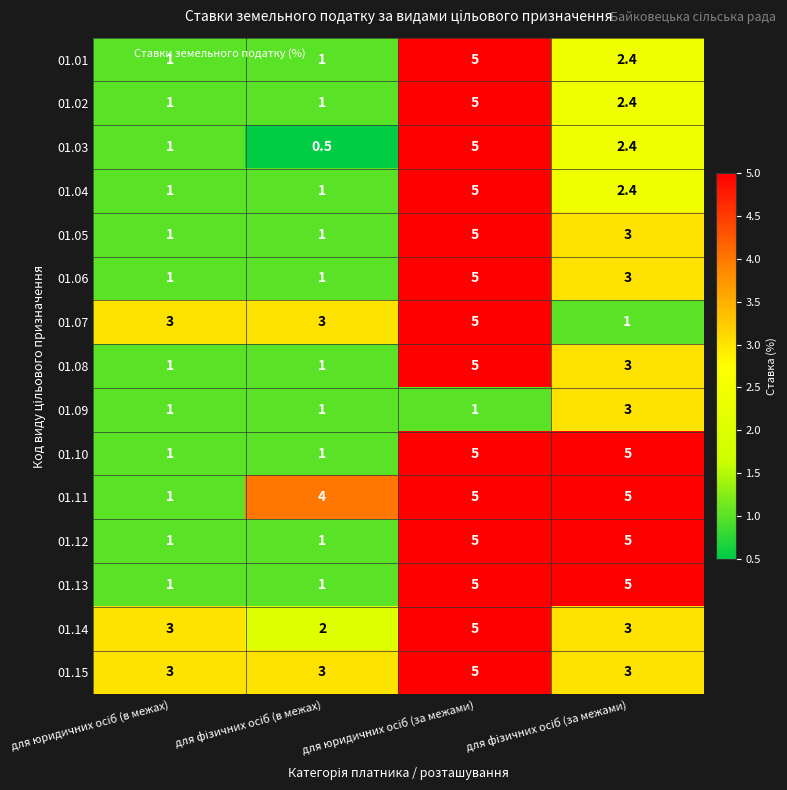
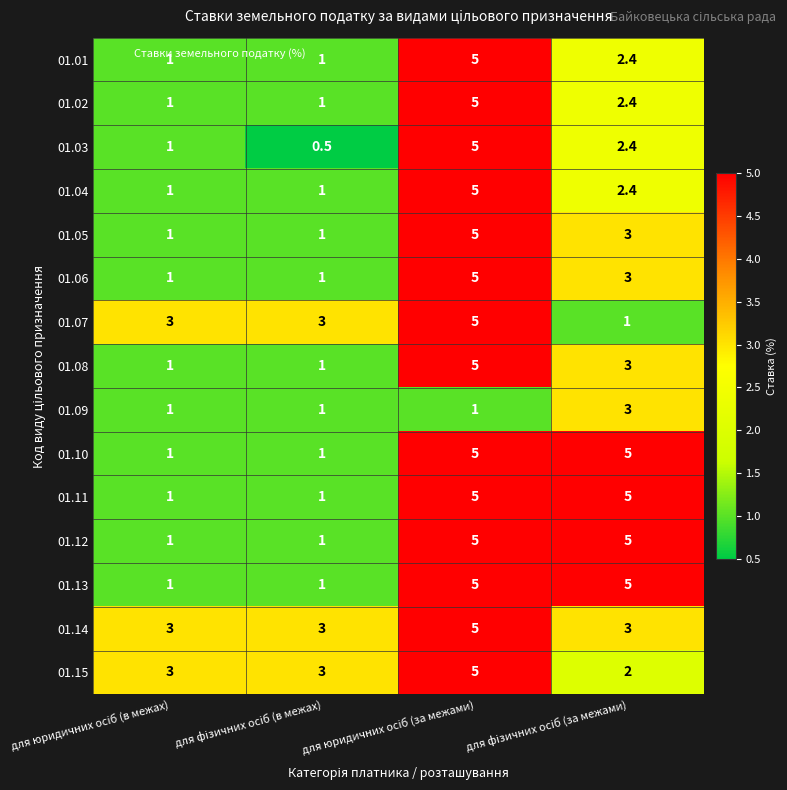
01.11, для фізичних осіб (в межах): 4 -> 1
01.14, для фізичних осіб (в межах): 2 -> 3
01.15, для фізичних осіб (за межами): 3 -> 2
